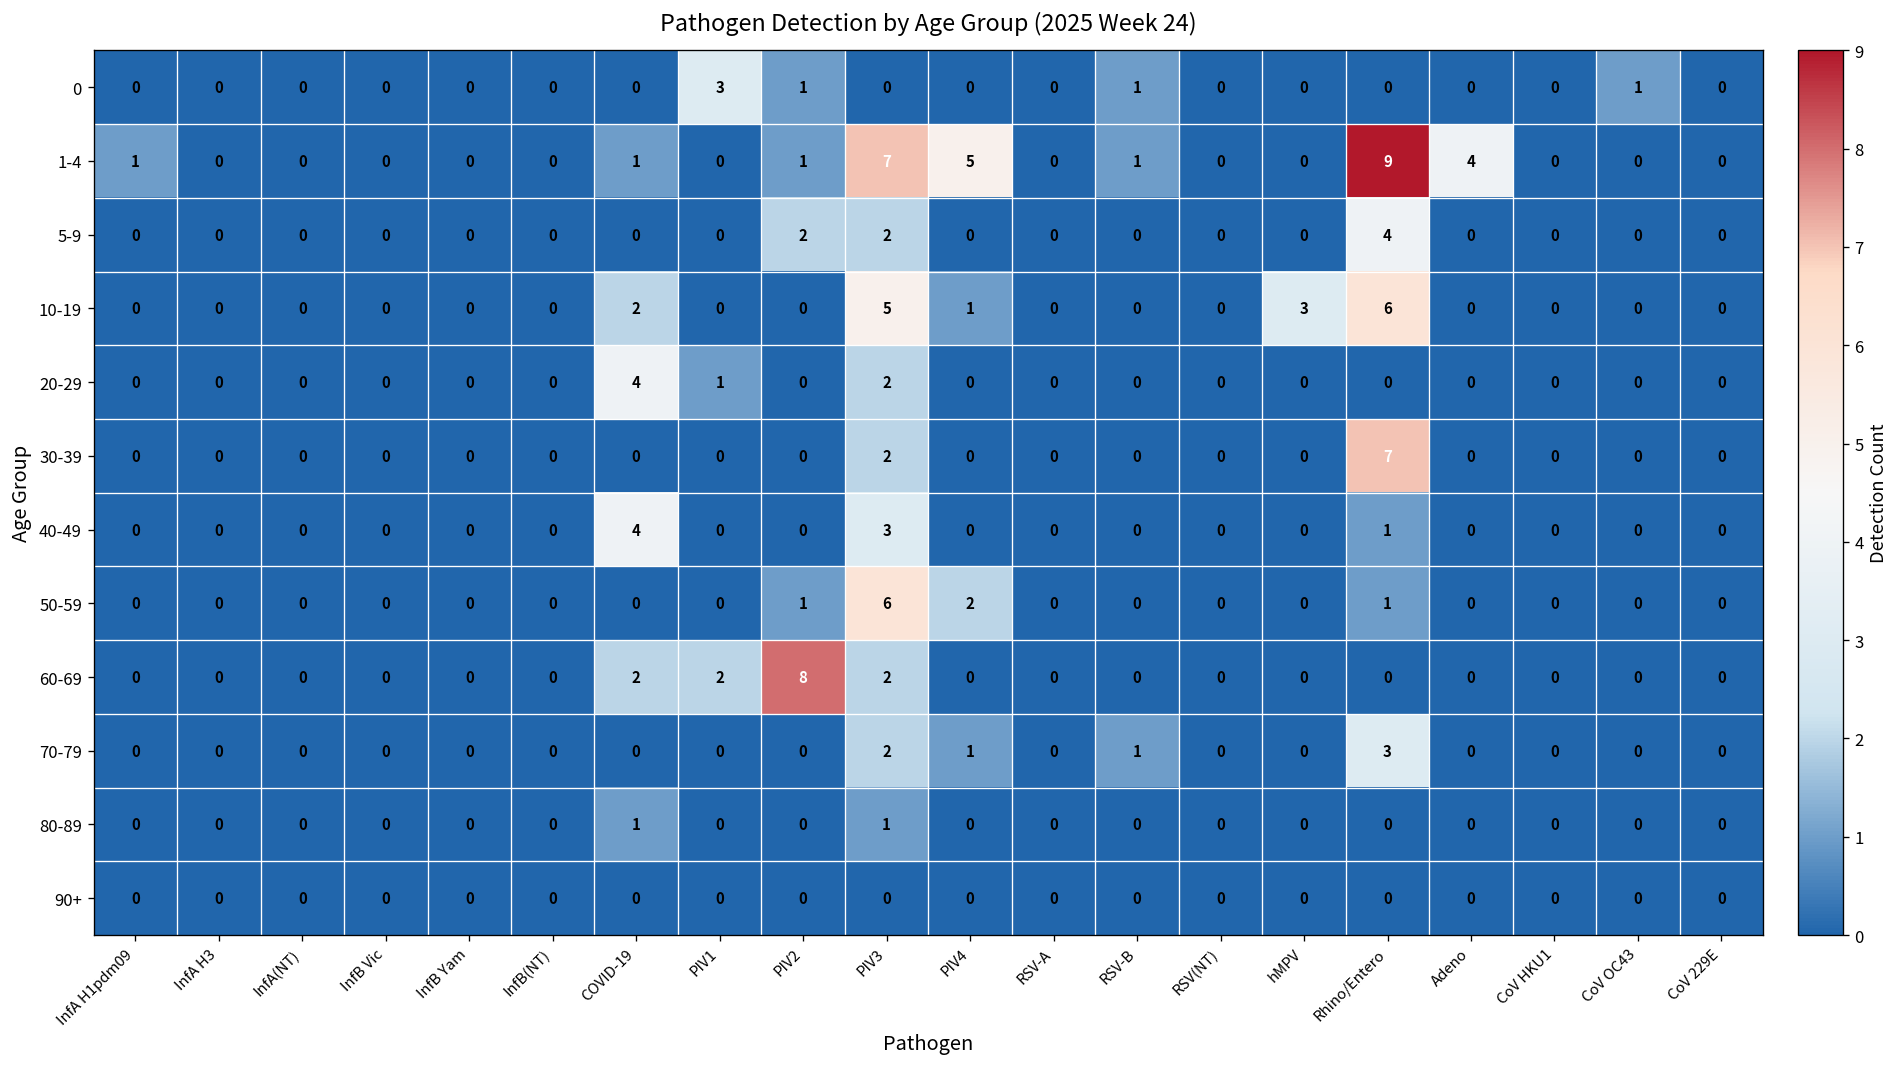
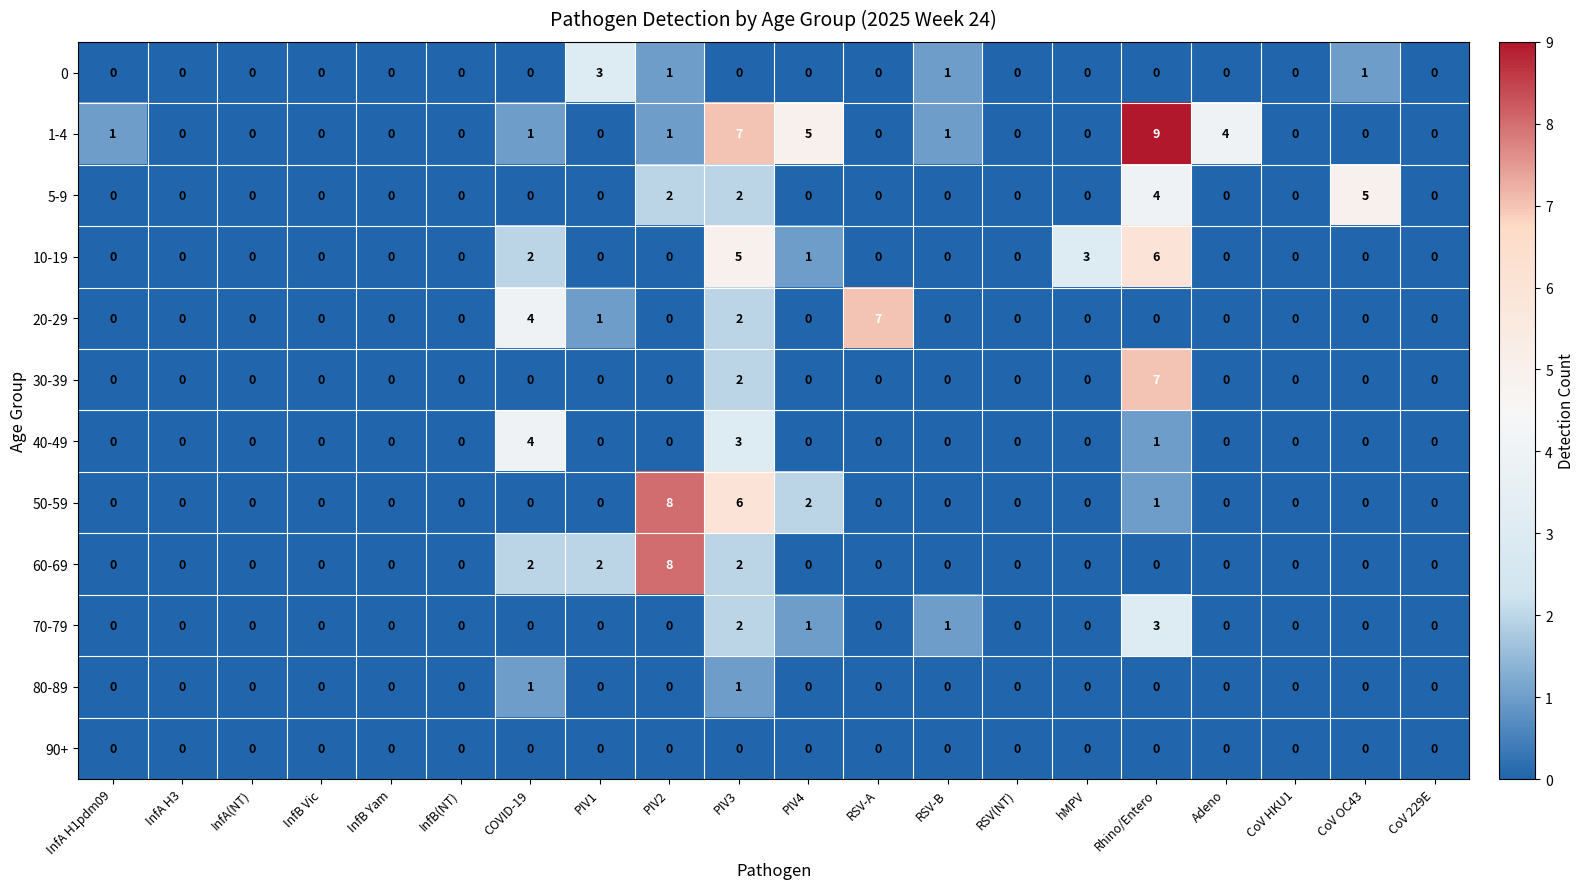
5-9, CoV OC43: 0 -> 5
20-29, RSV-A: 0 -> 7
50-59, PIV2: 1 -> 8
